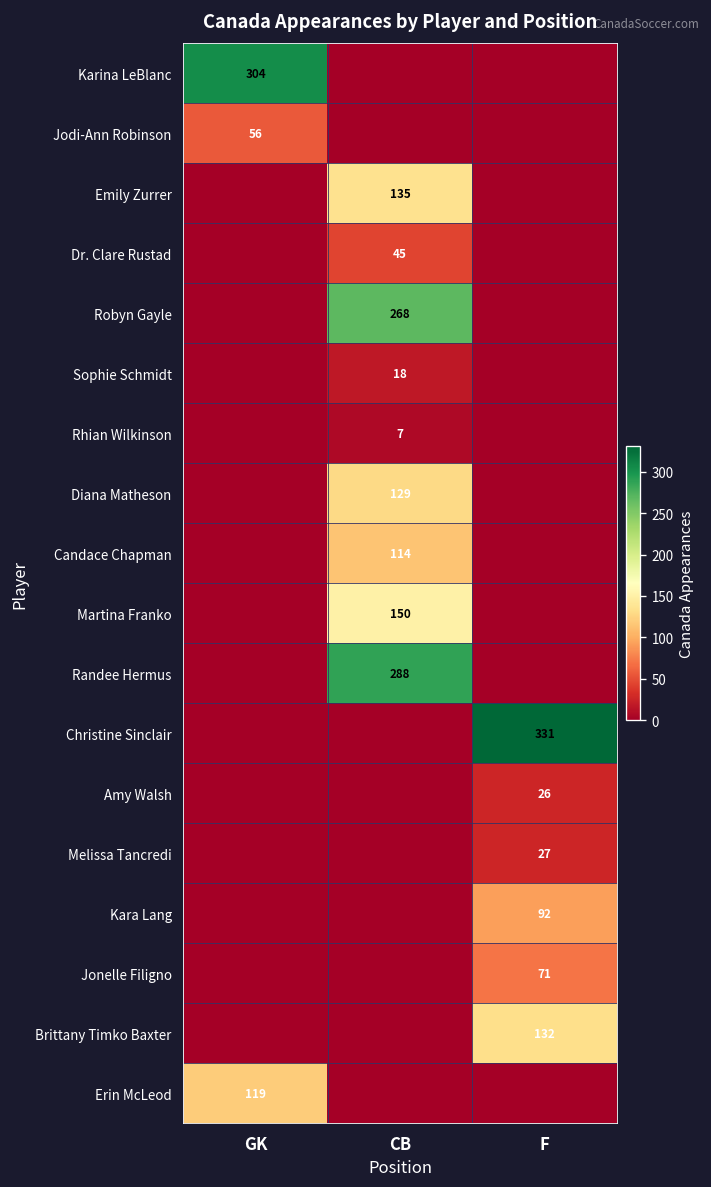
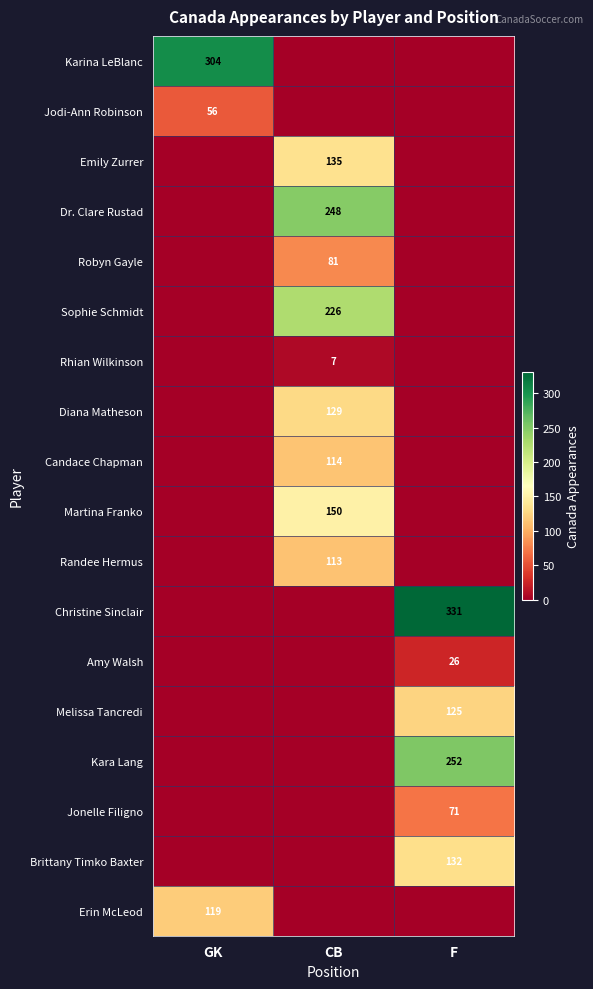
Dr. Clare Rustad, CB: 45 -> 248
Robyn Gayle, CB: 268 -> 81
Sophie Schmidt, CB: 18 -> 226
Randee Hermus, CB: 288 -> 113
Melissa Tancredi, F: 27 -> 125
Kara Lang, F: 92 -> 252
